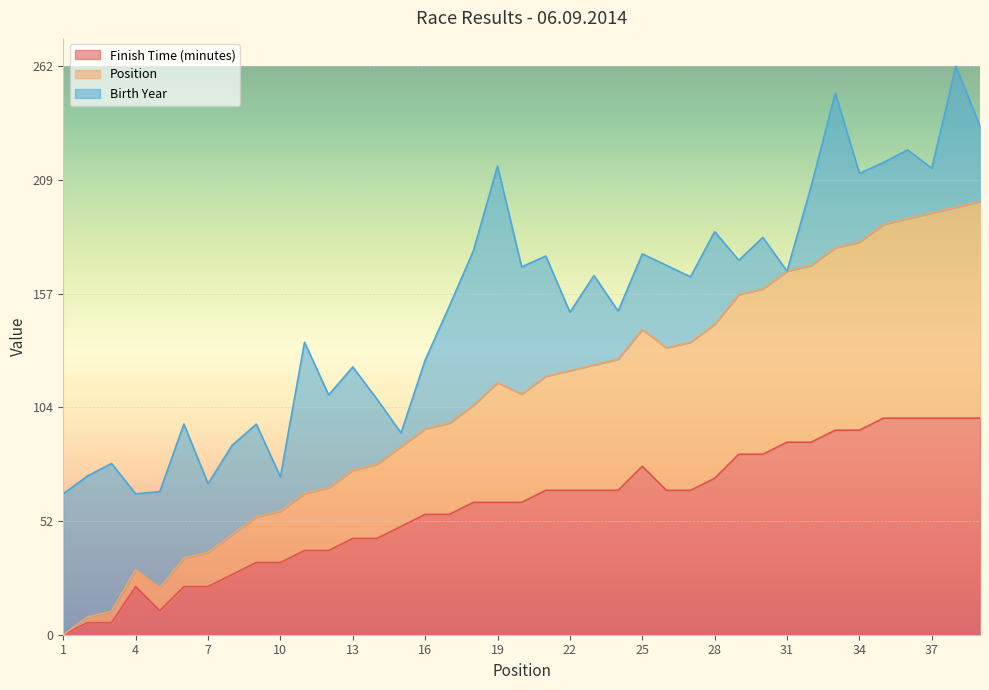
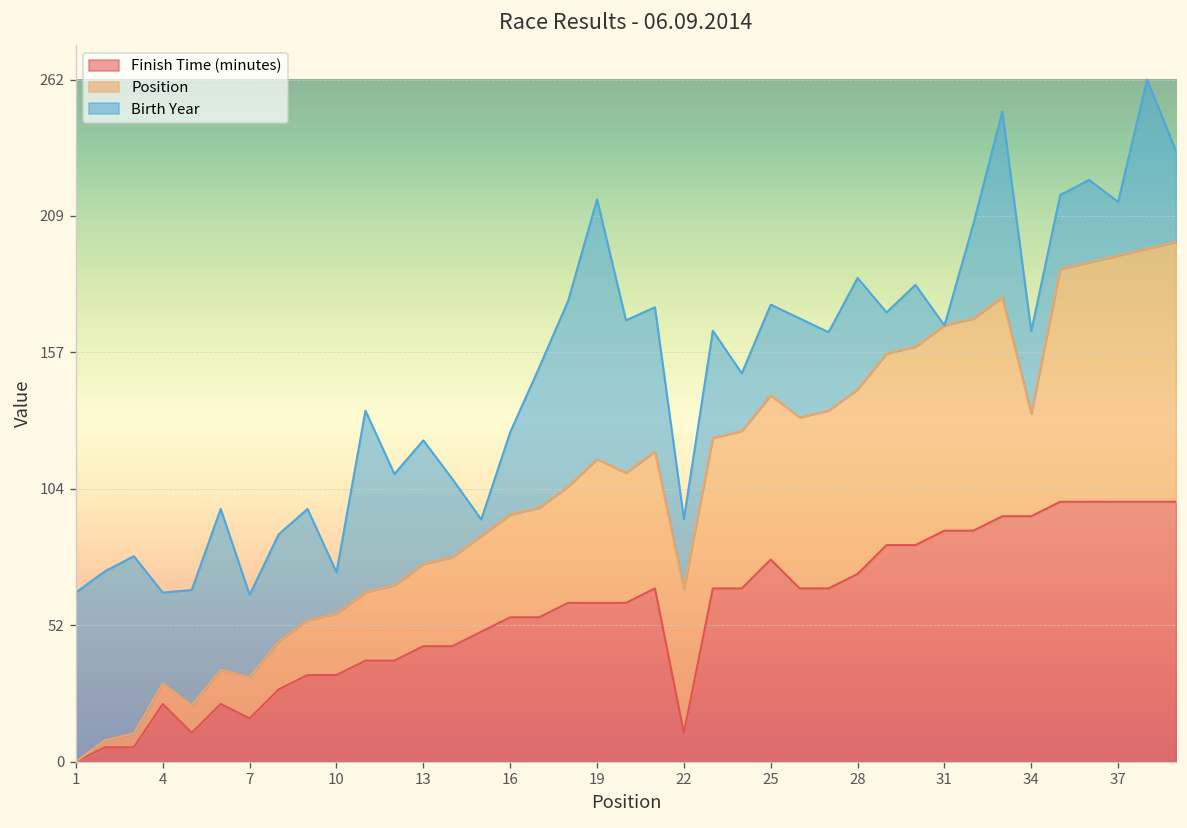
Finish Time (minutes), 7: 22 -> 17
Finish Time (minutes), 22: 67 -> 11
Position, 34: 87 -> 39
